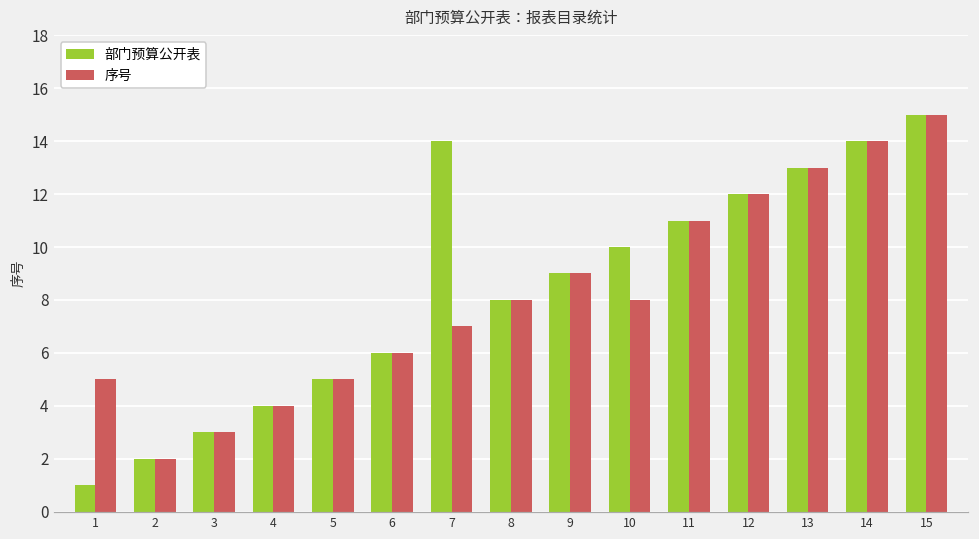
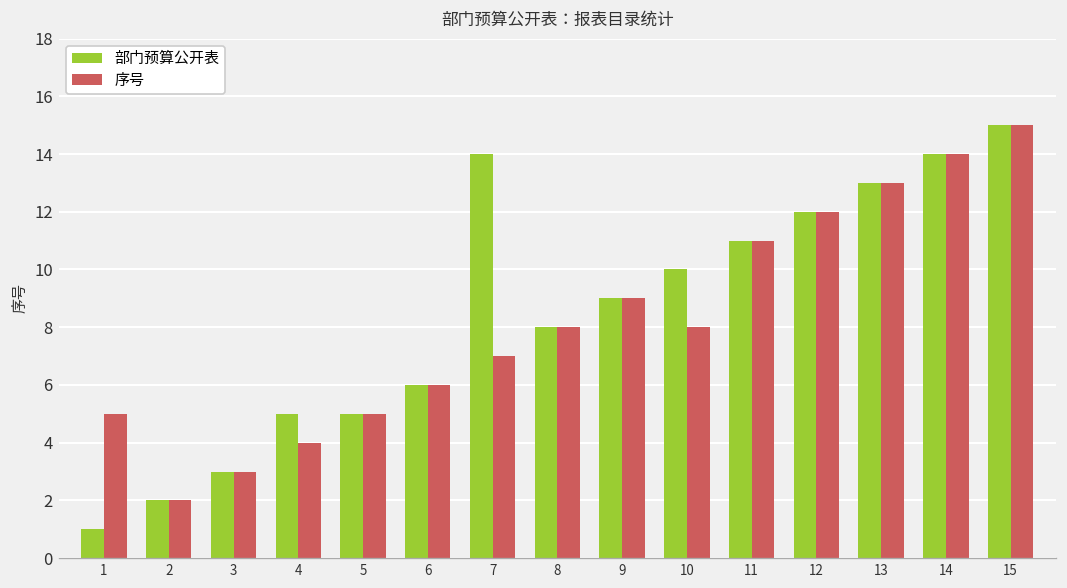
部门预算公开表, 4: 4 -> 5
